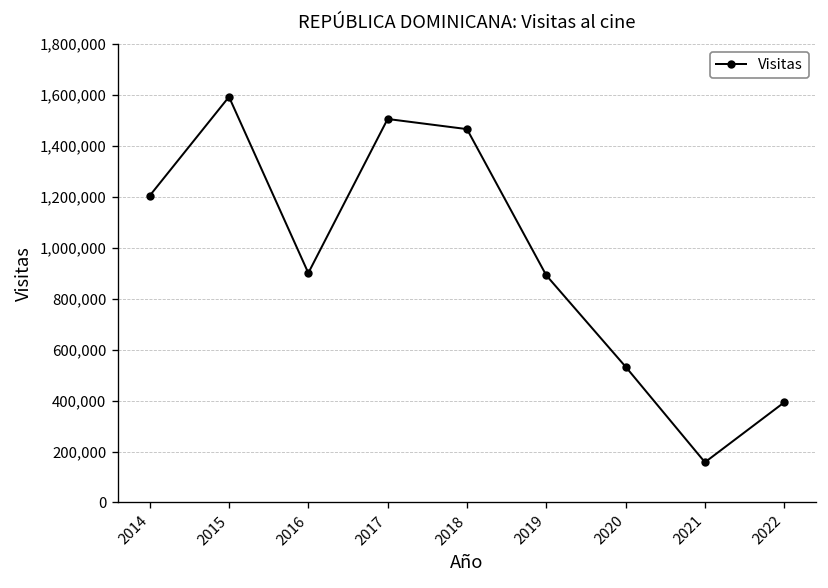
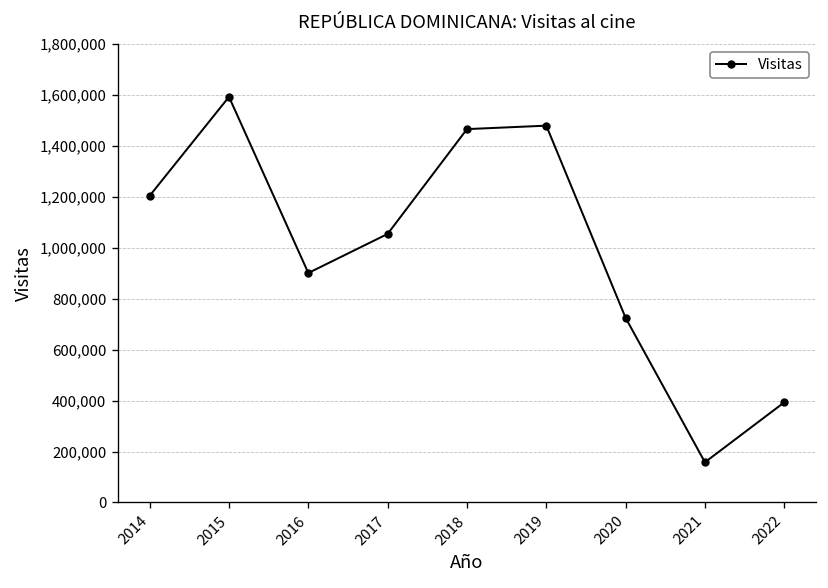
2017: 1,510,000 -> 1,050,000
2019: 890,000 -> 1,480,000
2020: 530,000 -> 730,000
